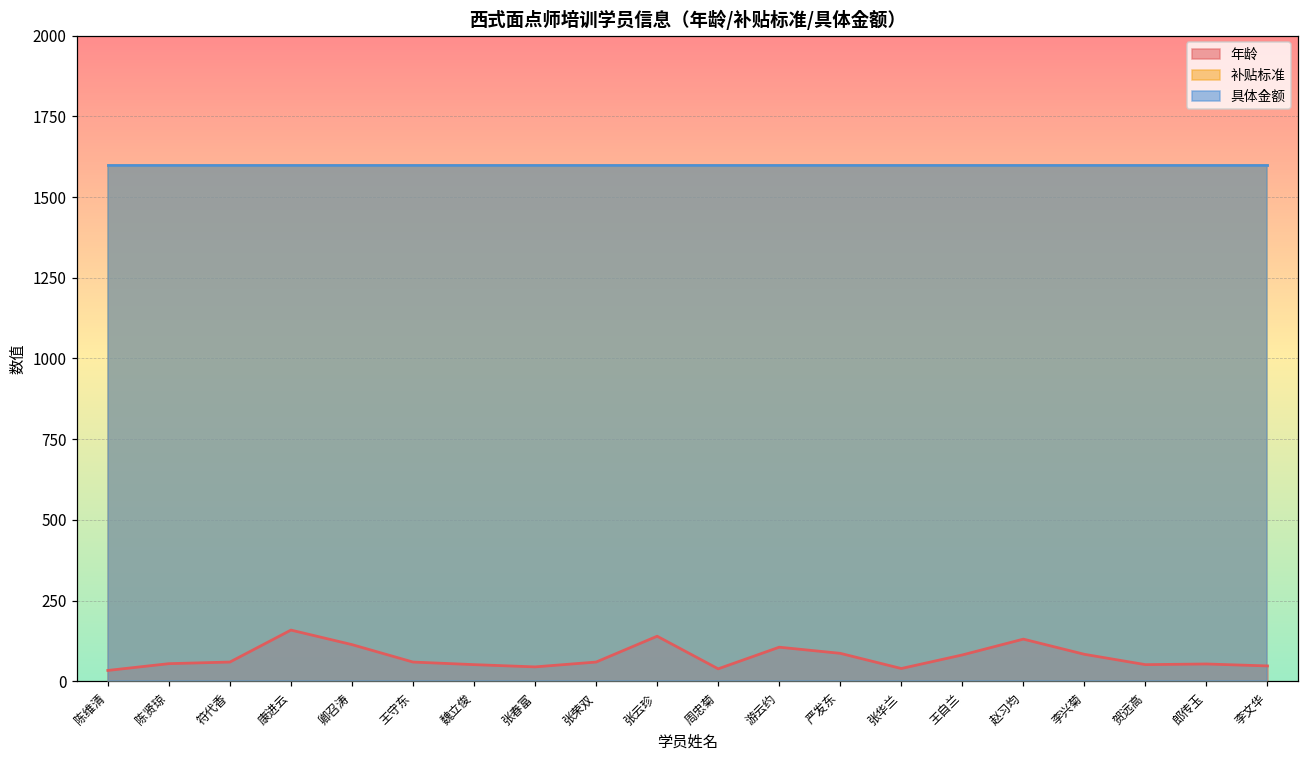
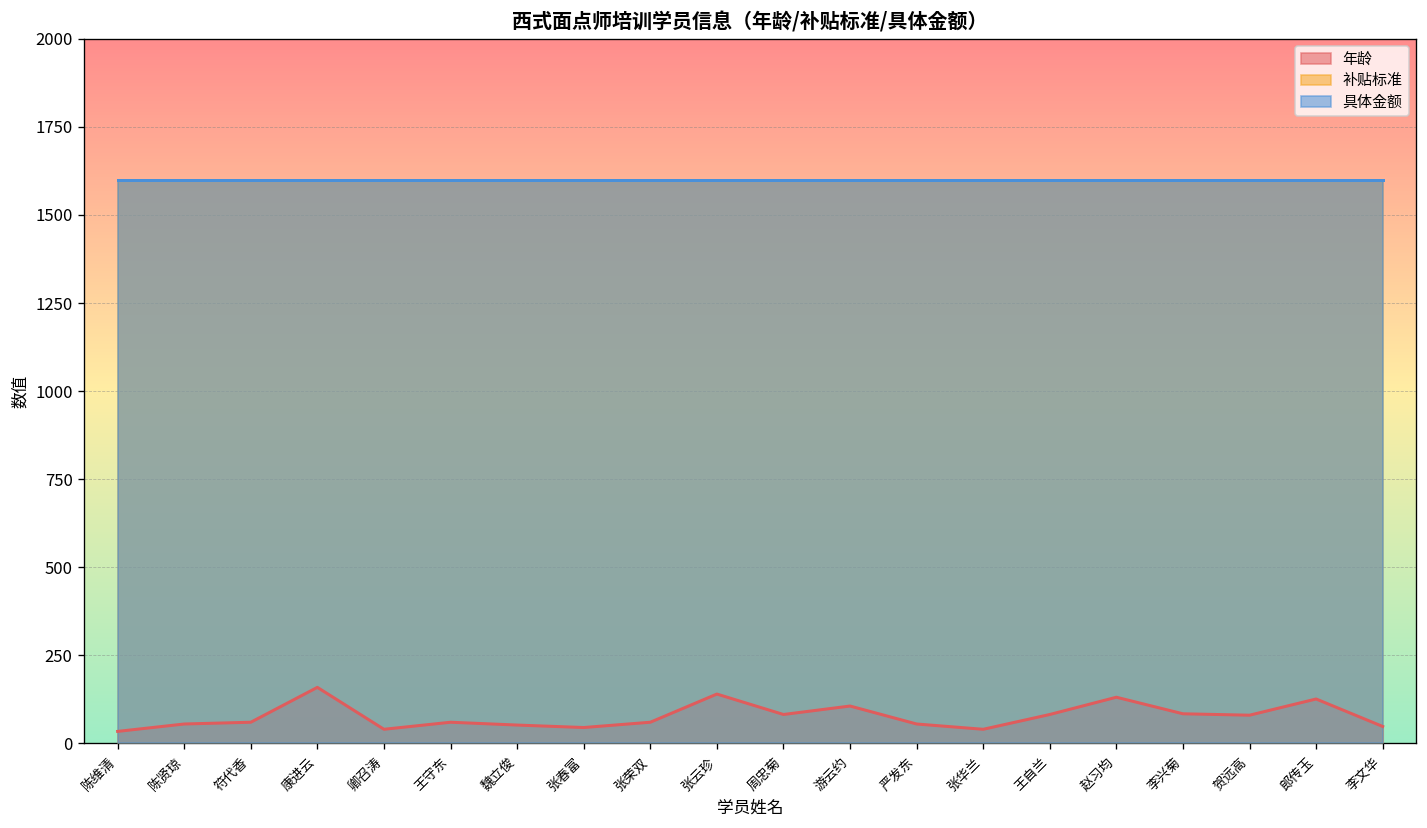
年龄, 卿召涛: 110 -> 40
年龄, 周忠菊: 40 -> 80
年龄, 严发东: 90 -> 60
年龄, 贺远高: 50 -> 80
年龄, 郎传玉: 50 -> 130
